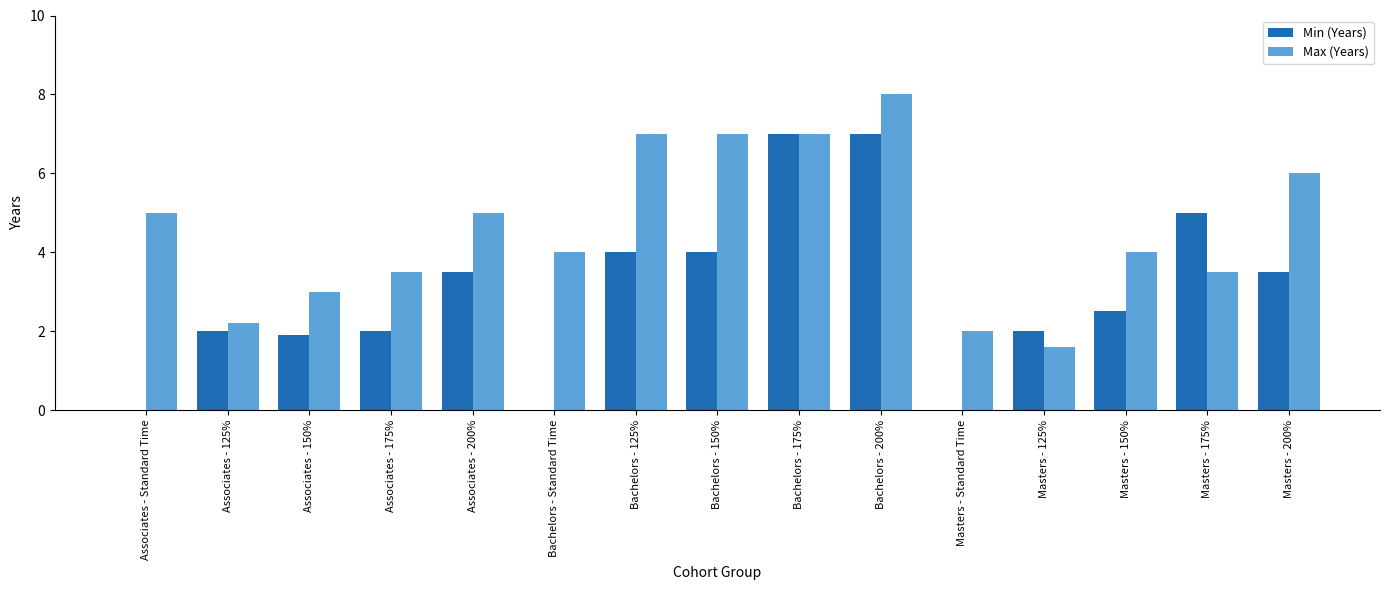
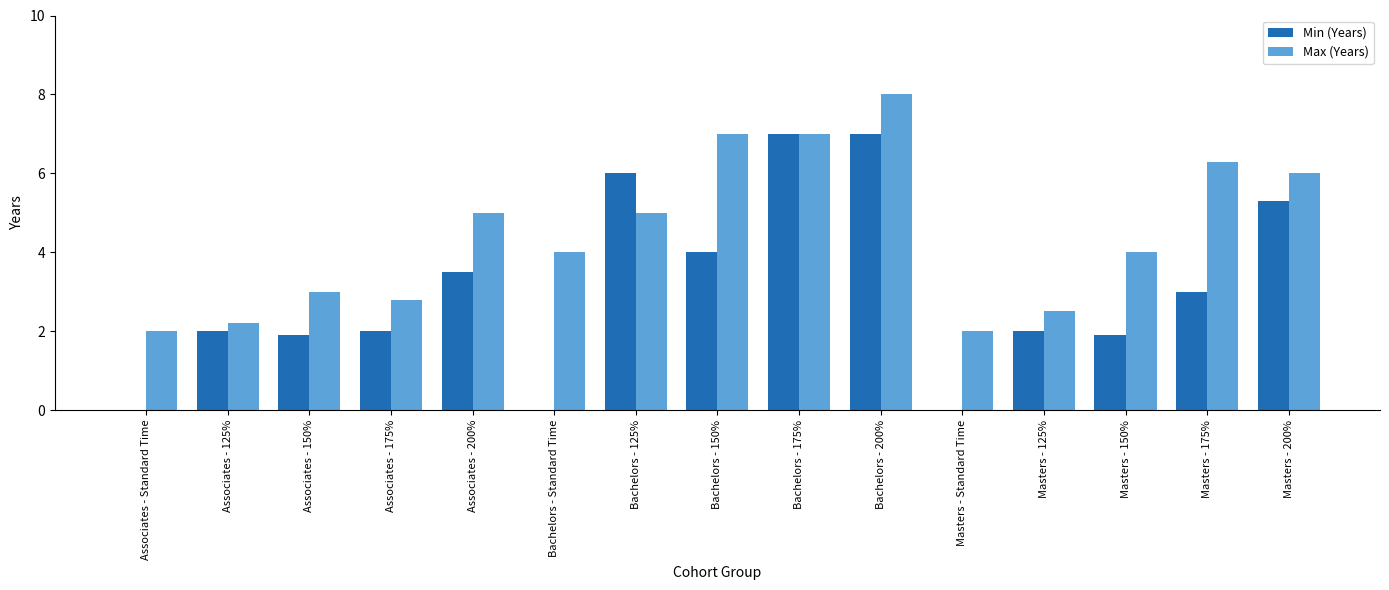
Max (Years), Associates - Standard Time: 5 -> 2
Max (Years), Associates - 175%: 3.5 -> 2.8
Min (Years), Bachelors - 125%: 4 -> 6
Max (Years), Bachelors - 125%: 7 -> 5
Max (Years), Masters - 125%: 1.6 -> 2.5
Min (Years), Masters - 150%: 2.5 -> 1.9
Min (Years), Masters - 175%: 5 -> 3
Max (Years), Masters - 175%: 3.5 -> 6.3
Min (Years), Masters - 200%: 3.5 -> 5.3
